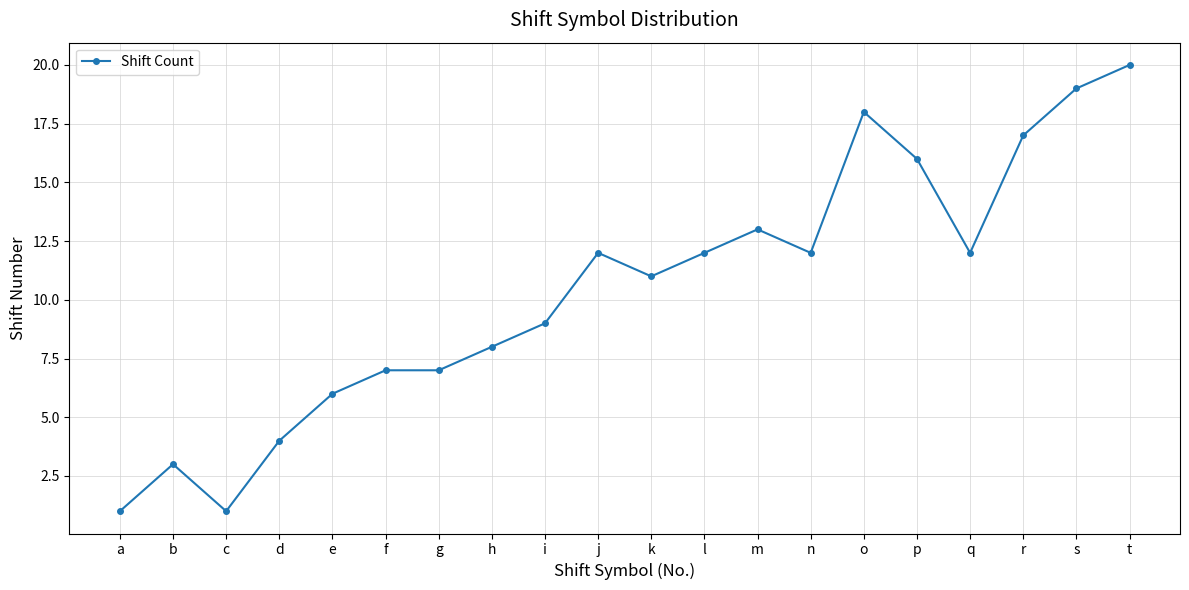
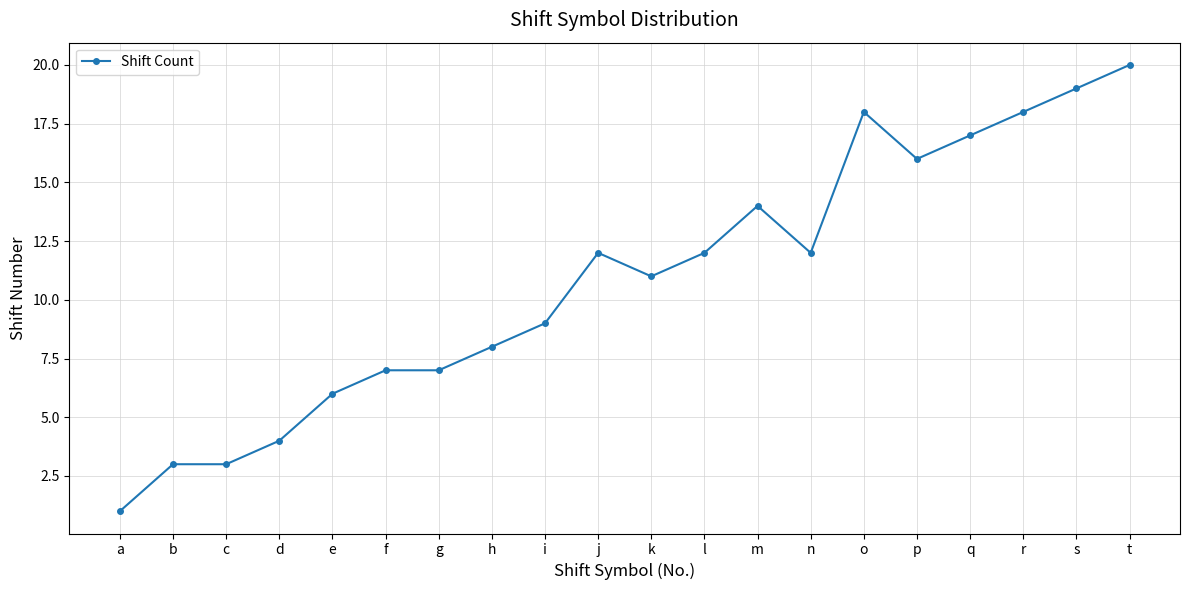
c: 1 -> 3
m: 13 -> 14
q: 12 -> 17
r: 17 -> 18
